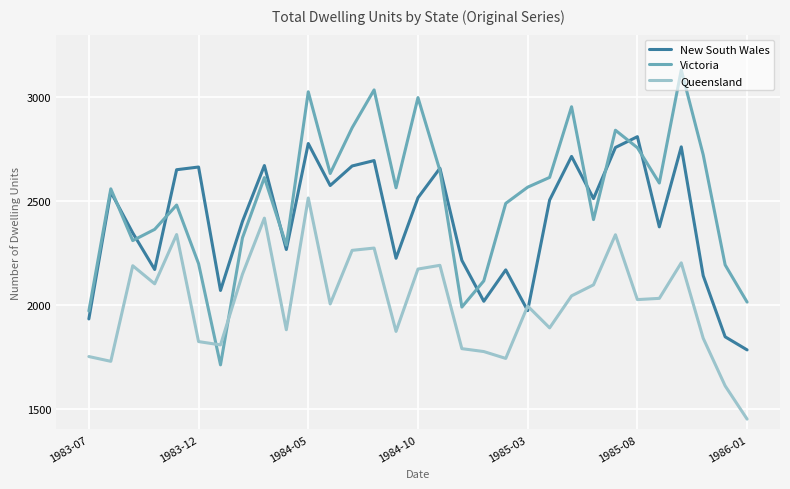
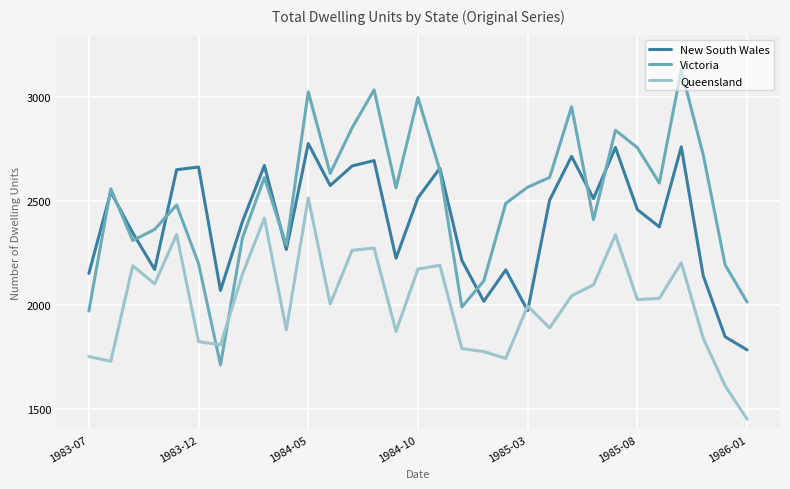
New South Wales, 1983-07: 1930 -> 2150
New South Wales, 1985-08: 2810 -> 2460
